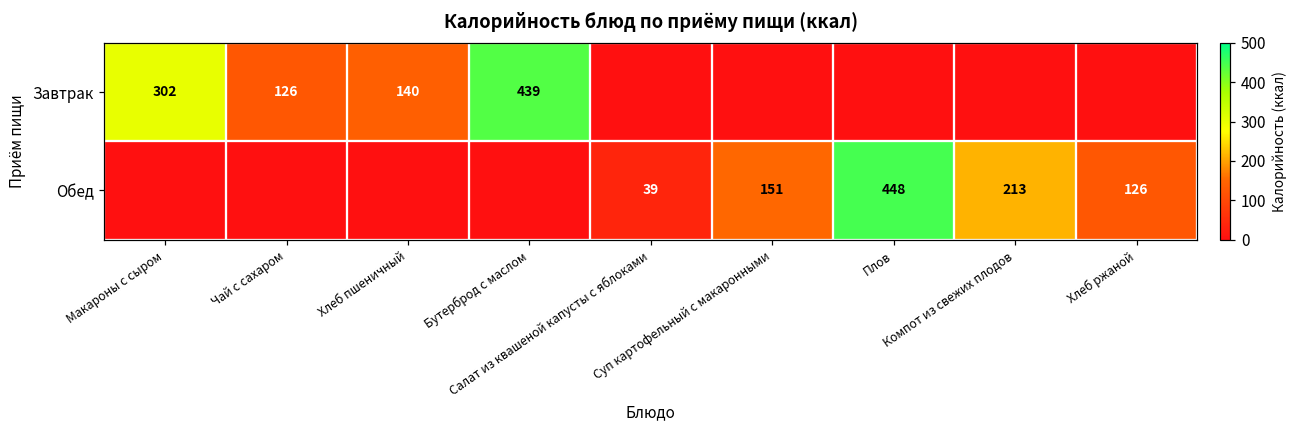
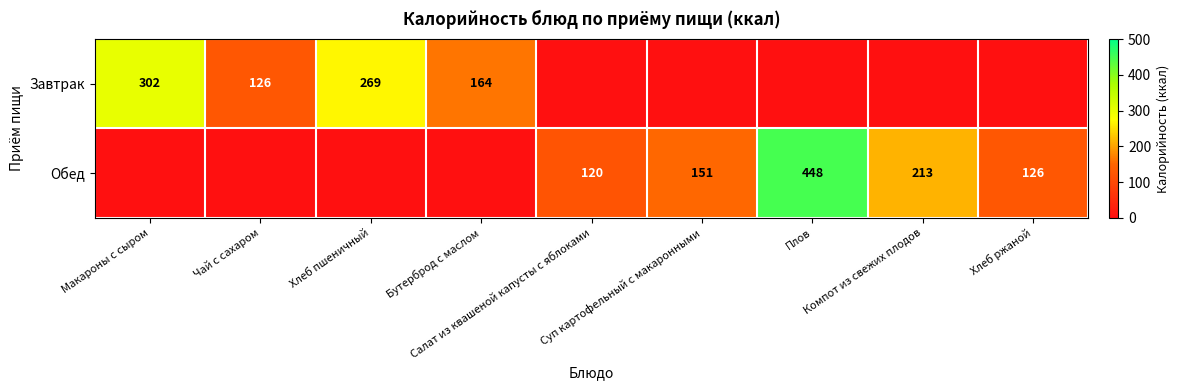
Завтрак, Хлеб пшеничный: 140 -> 269
Завтрак, Бутерброд с маслом: 439 -> 164
Обед, Салат из квашеной капусты с яблоками: 39 -> 120
